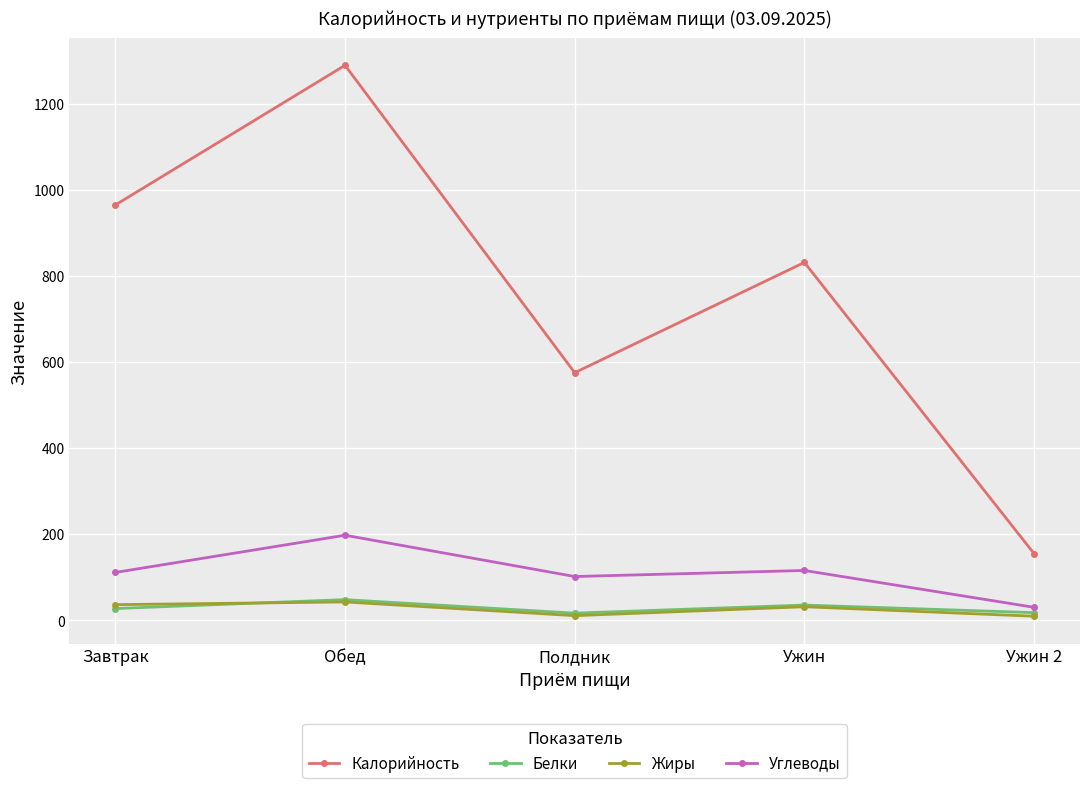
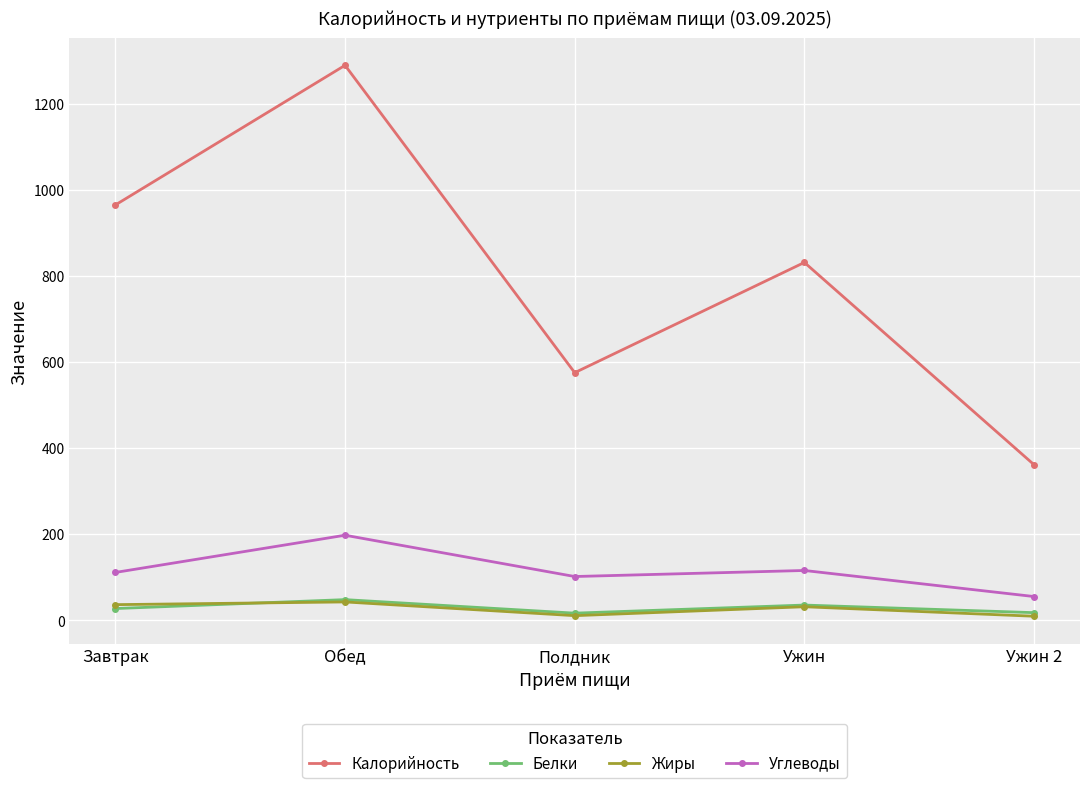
Калорийность, Ужин 2: 150 -> 360
Углеводы, Ужин 2: 30 -> 60
